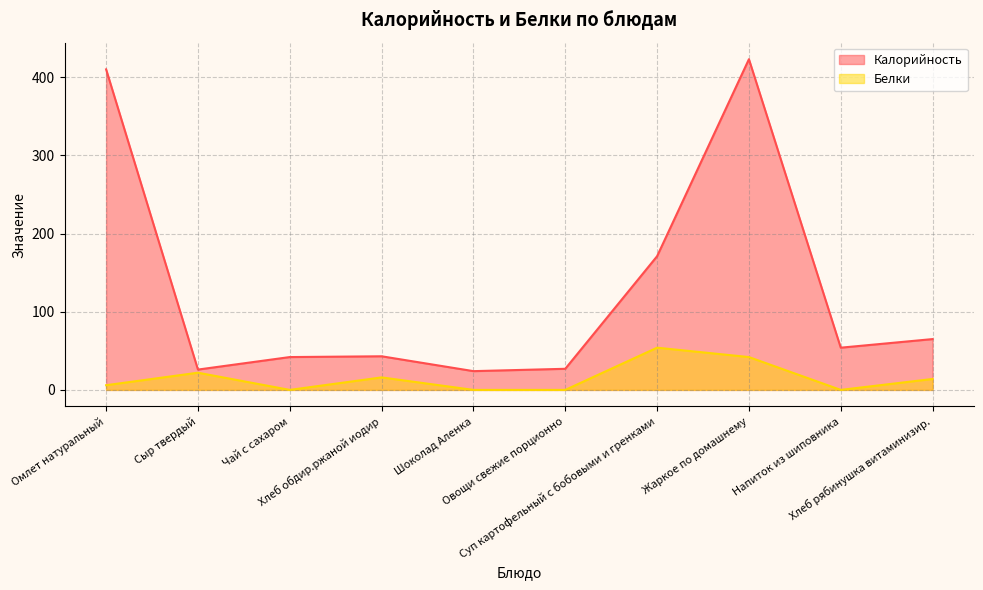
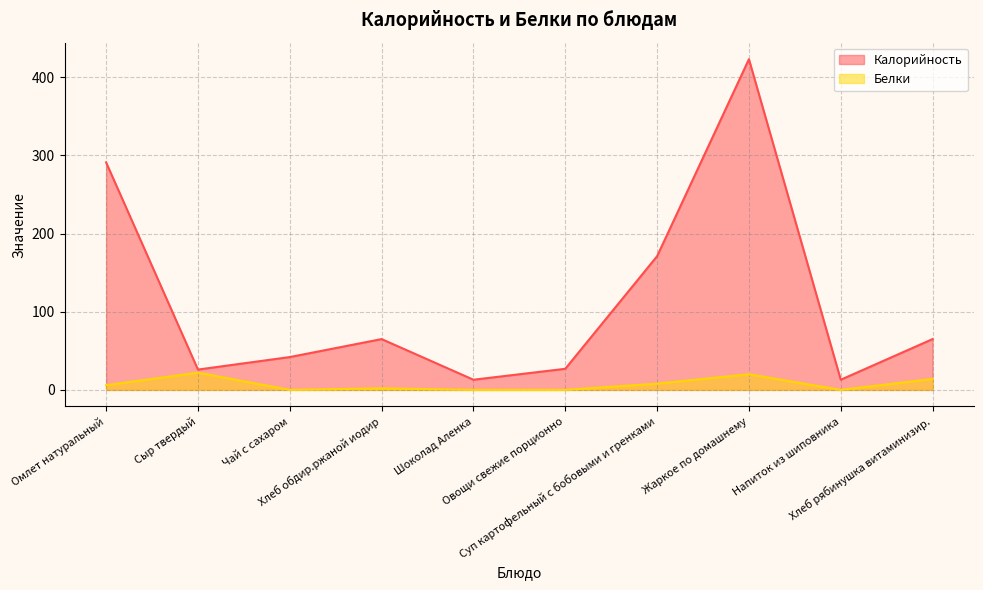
Калорийность, Омлет натуральный: 410 -> 290
Калорийность, Хлеб обдир.ржаной иодир: 40 -> 70
Белки, Хлеб обдир.ржаной иодир: 20 -> 0
Калорийность, Шоколад Аленка: 20 -> 10
Белки, Суп картофельный с бобовыми и гренками: 50 -> 10
Белки, Жаркое по домашнему: 40 -> 20
Калорийность, Напиток из шиповника: 50 -> 10
